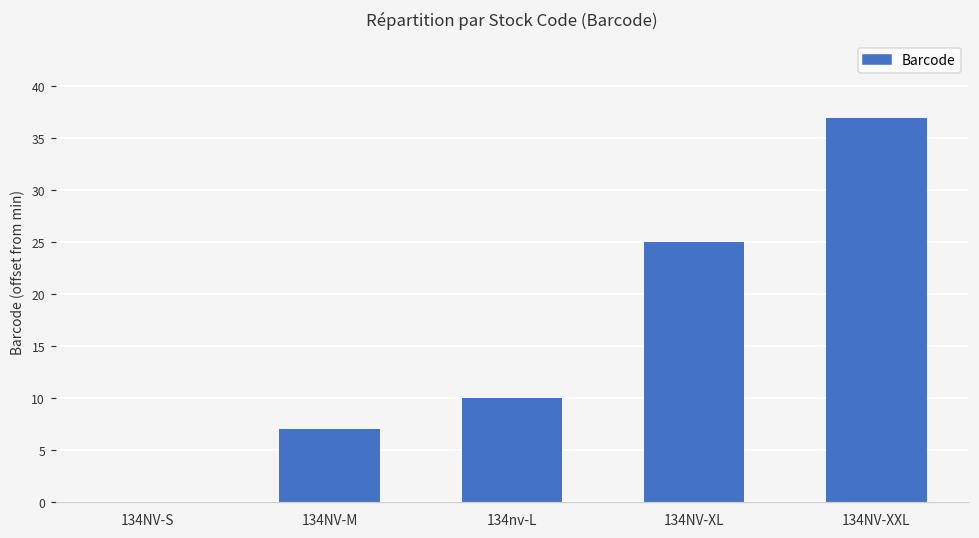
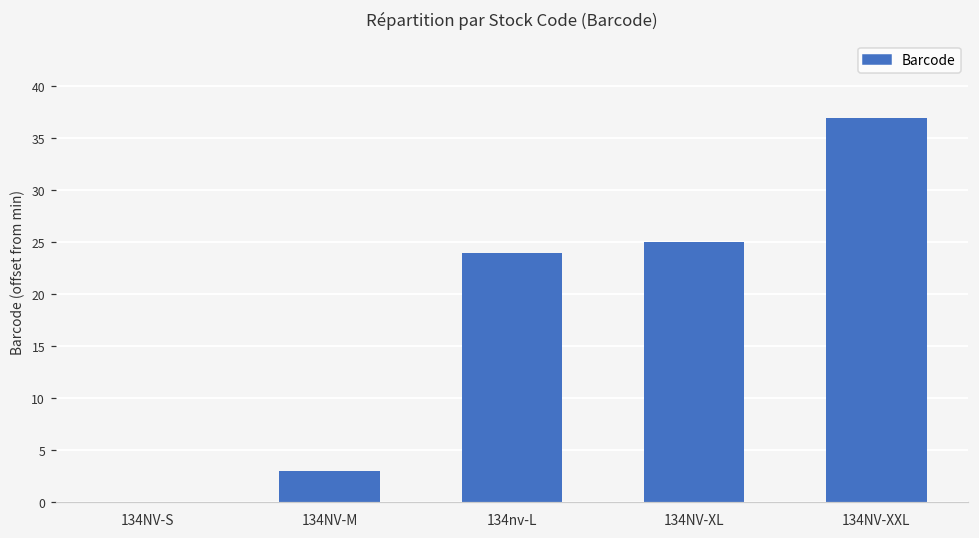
134NV-M: 7 -> 3
134nv-L: 10 -> 24
